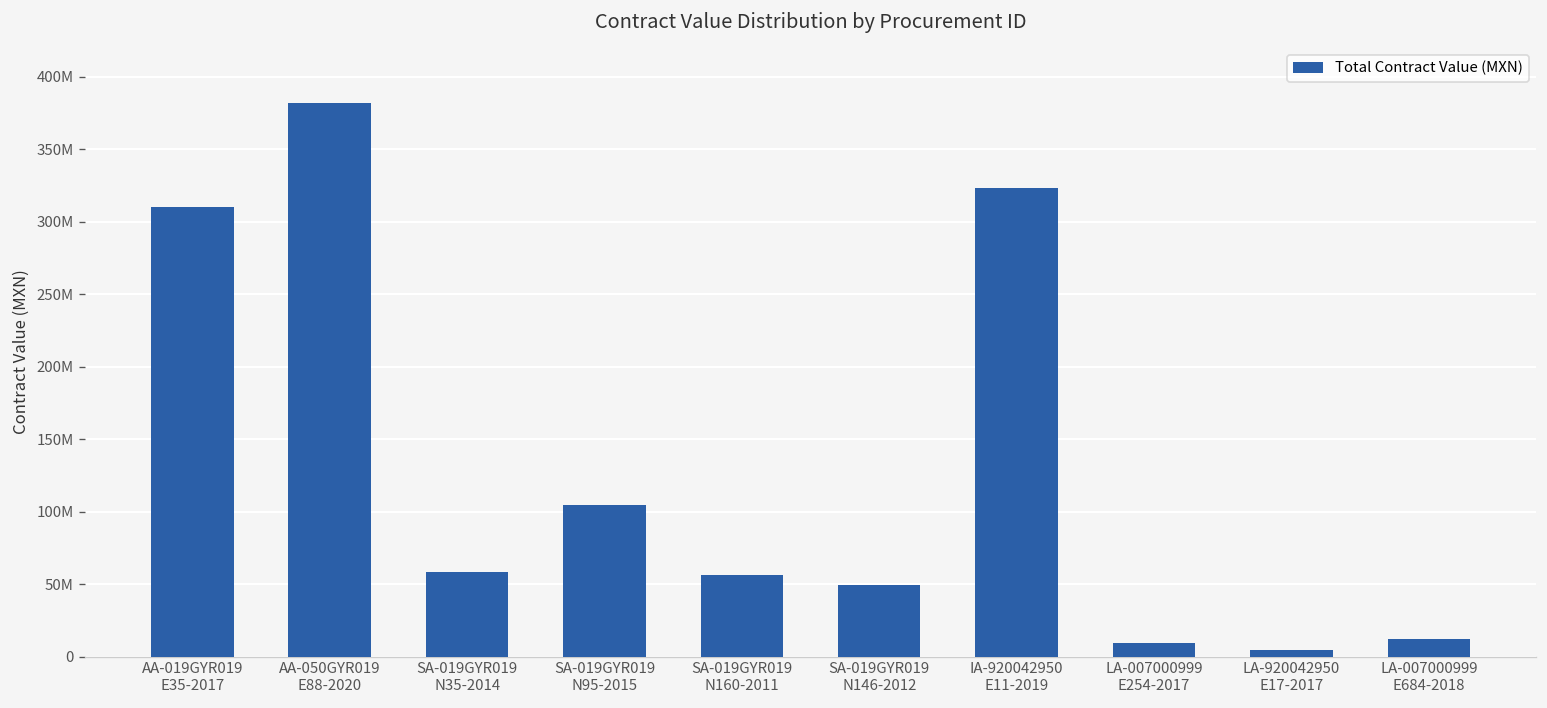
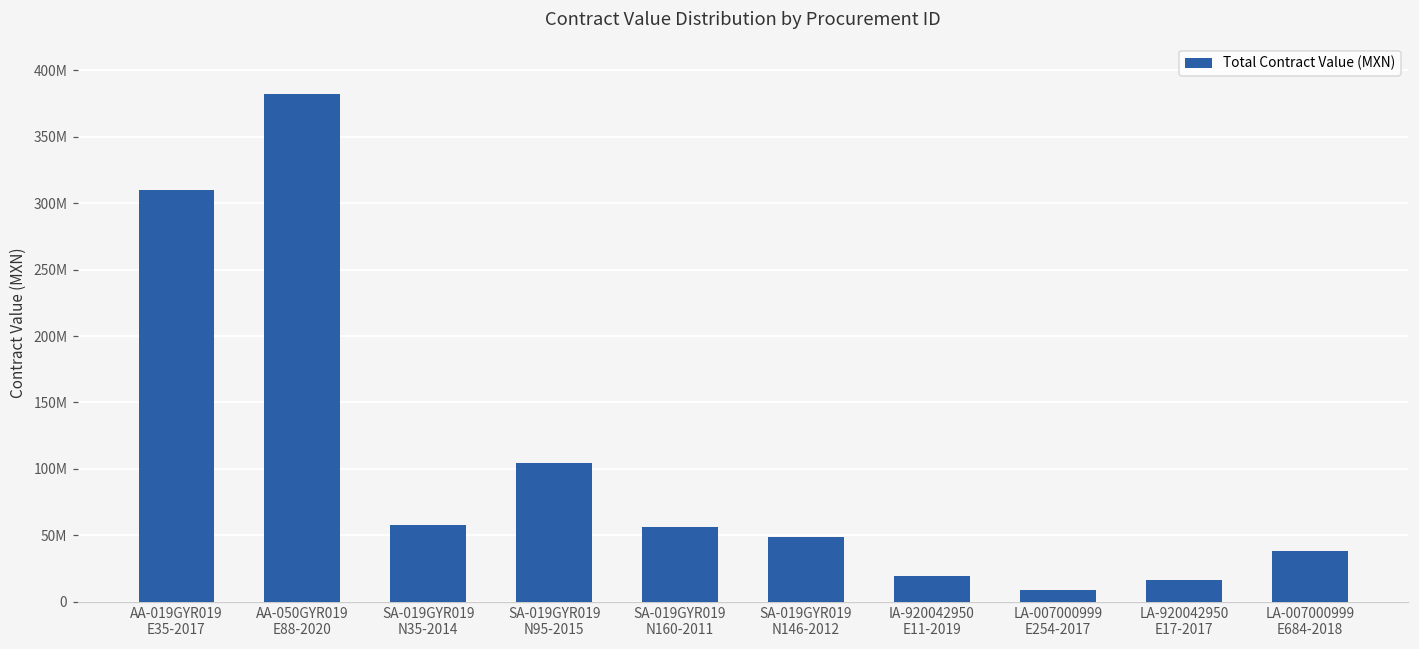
IA-920042950 E11-2019: 323000000 -> 20000000
LA-920042950 E17-2017: 5000000 -> 16000000
LA-007000999 E684-2018: 12000000 -> 38000000
